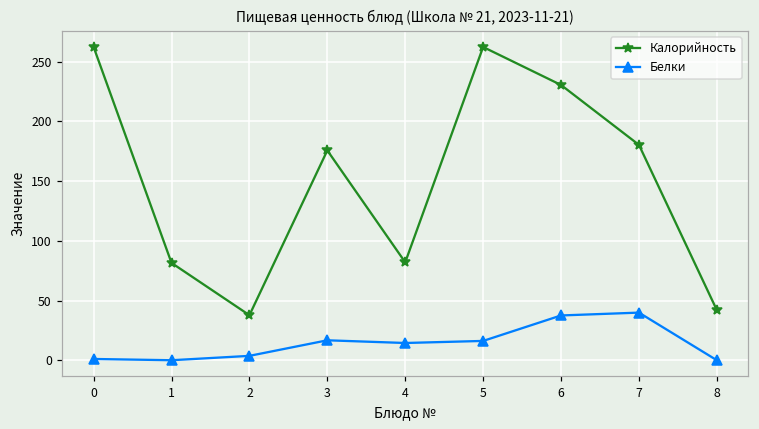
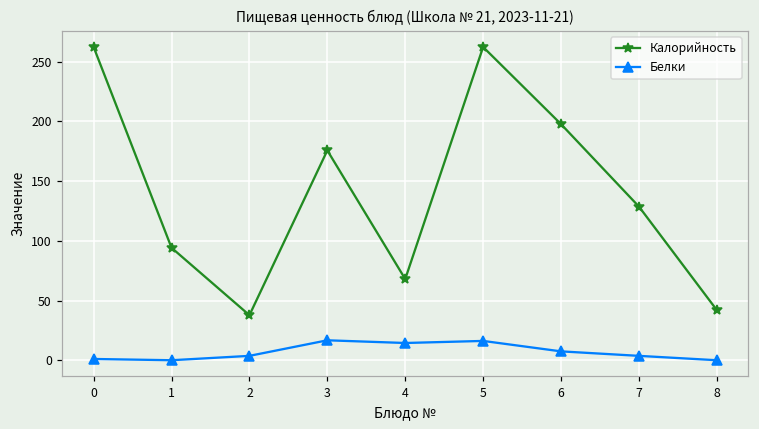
Калорийность, 1: 82 -> 94
Калорийность, 4: 82 -> 68
Калорийность, 6: 230 -> 198
Белки, 6: 38 -> 7
Калорийность, 7: 180 -> 129
Белки, 7: 40 -> 4
